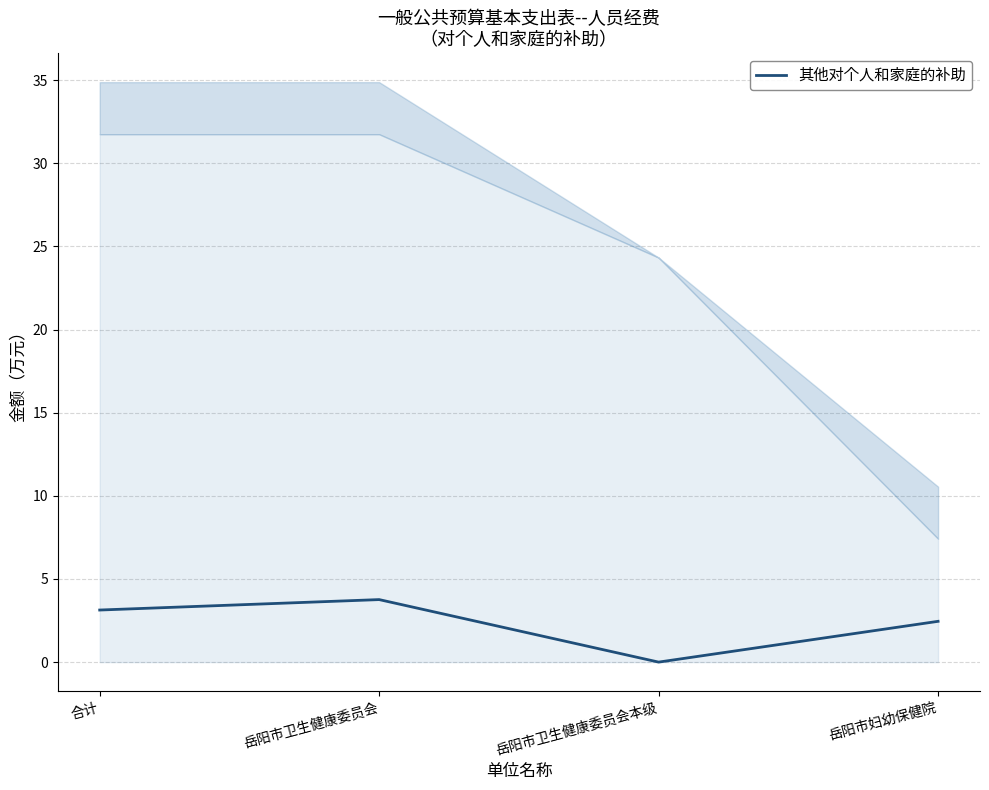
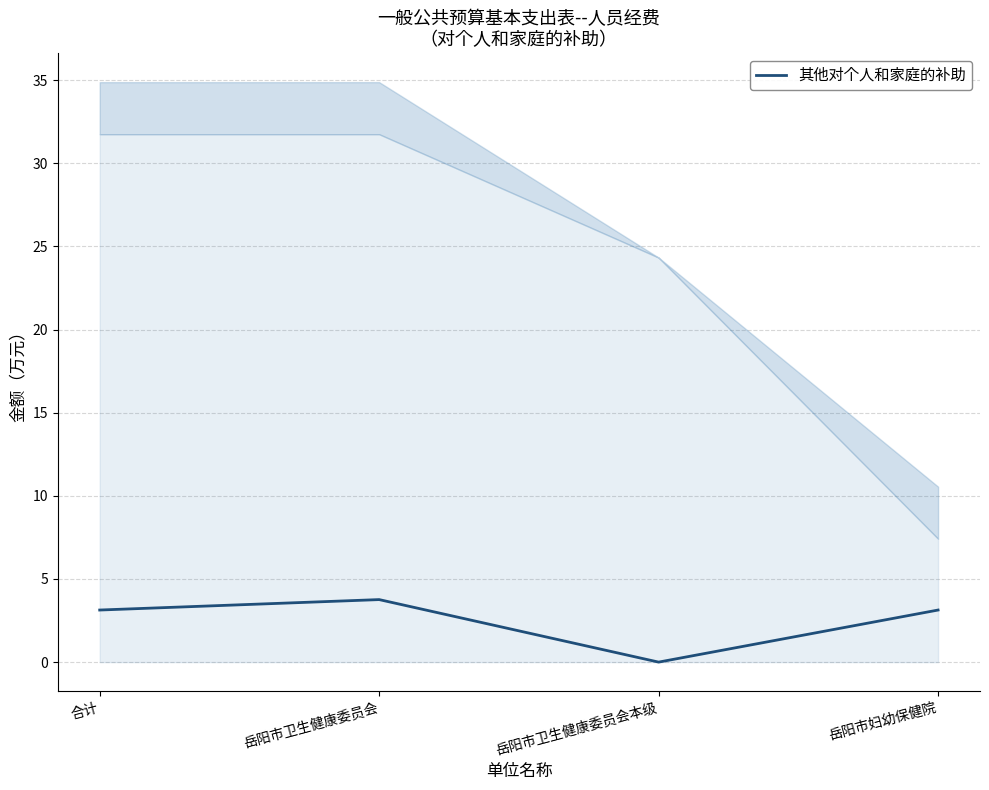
其他对个人和家庭的补助, 岳阳市妇幼保健院: 2.5 -> 3.1
